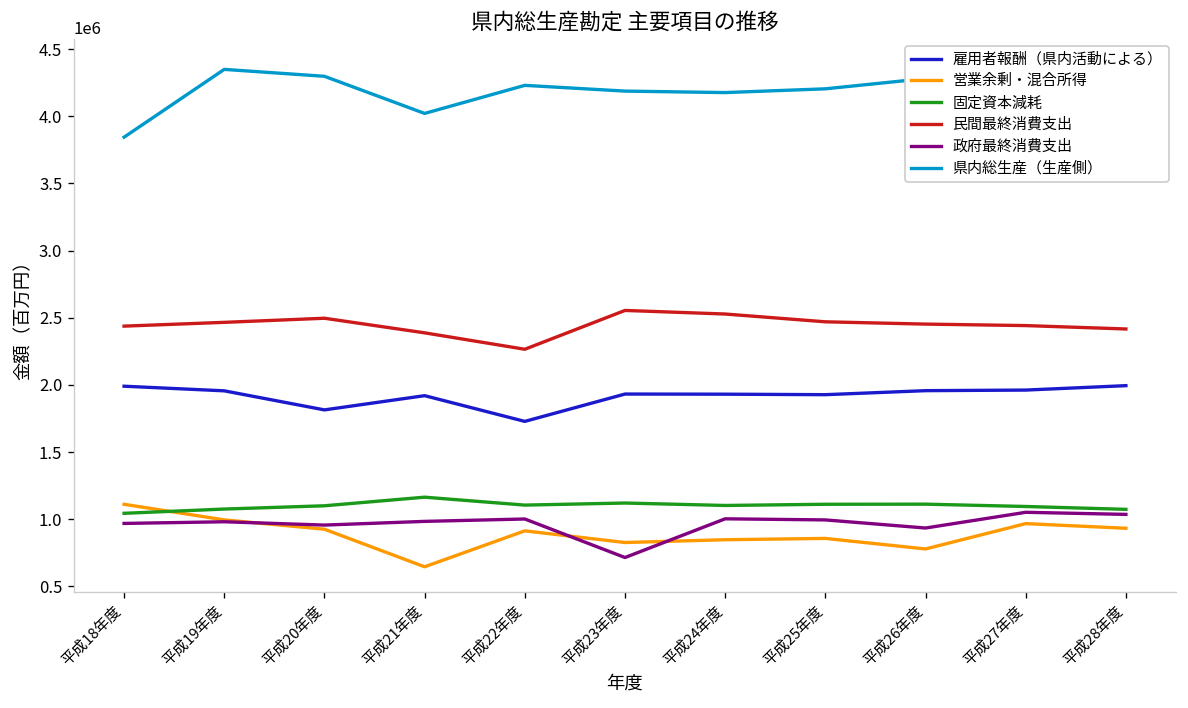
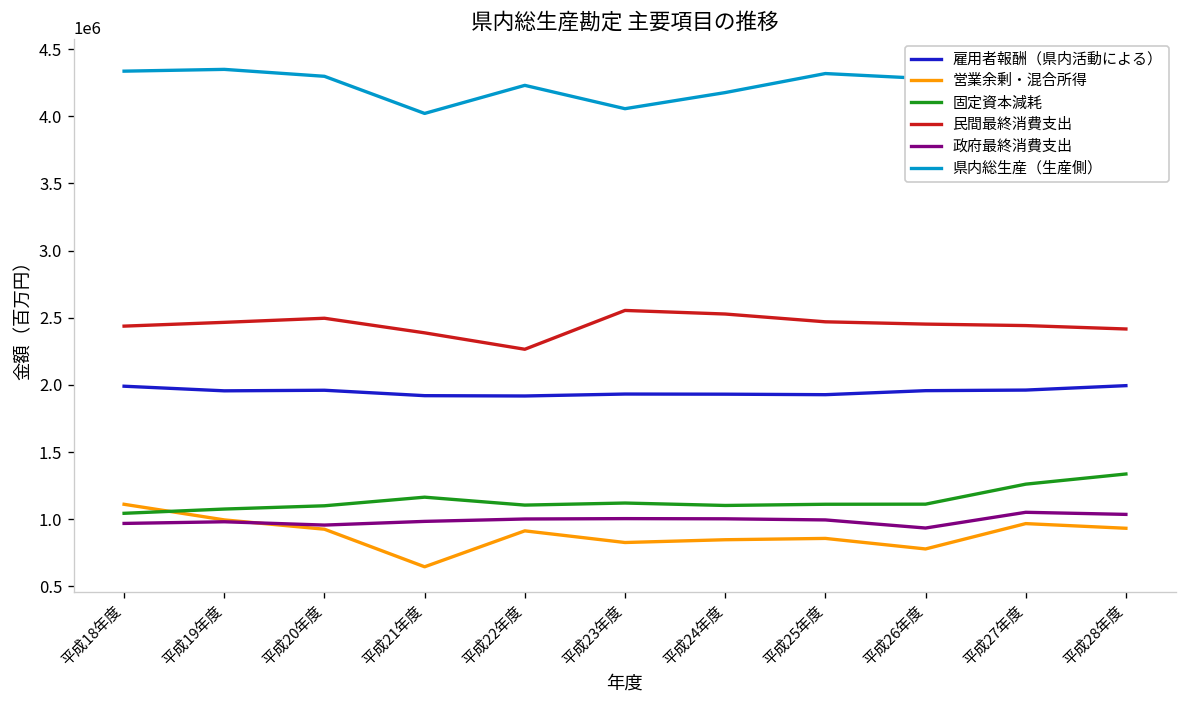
県内総生産（生産側）, 平成18年度: 3840000 -> 4340000
雇用者報酬（県内活動による）, 平成20年度: 1810000 -> 1960000
雇用者報酬（県内活動による）, 平成22年度: 1730000 -> 1920000
政府最終消費支出, 平成23年度: 720000 -> 1000000
県内総生産（生産側）, 平成23年度: 4190000 -> 4060000
県内総生産（生産側）, 平成25年度: 4200000 -> 4320000
固定資本減耗, 平成27年度: 1100000 -> 1260000
固定資本減耗, 平成28年度: 1070000 -> 1340000
